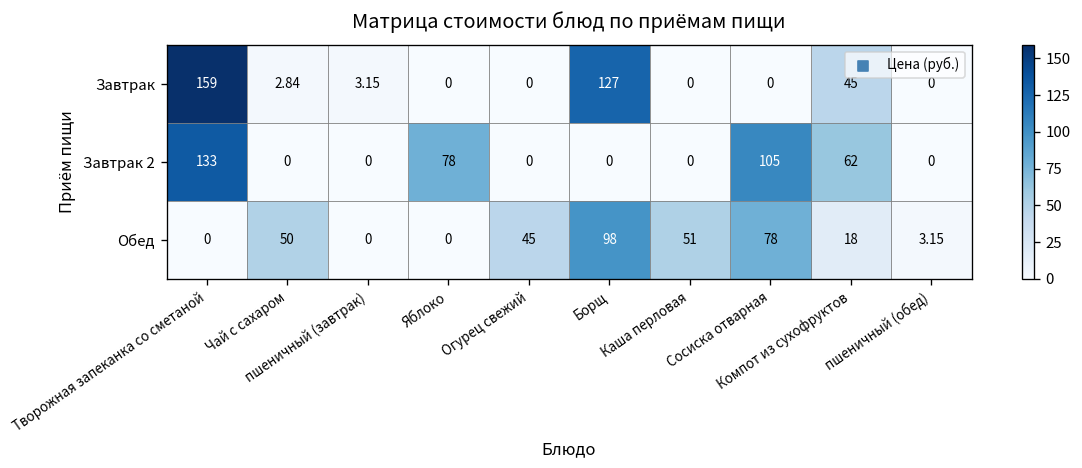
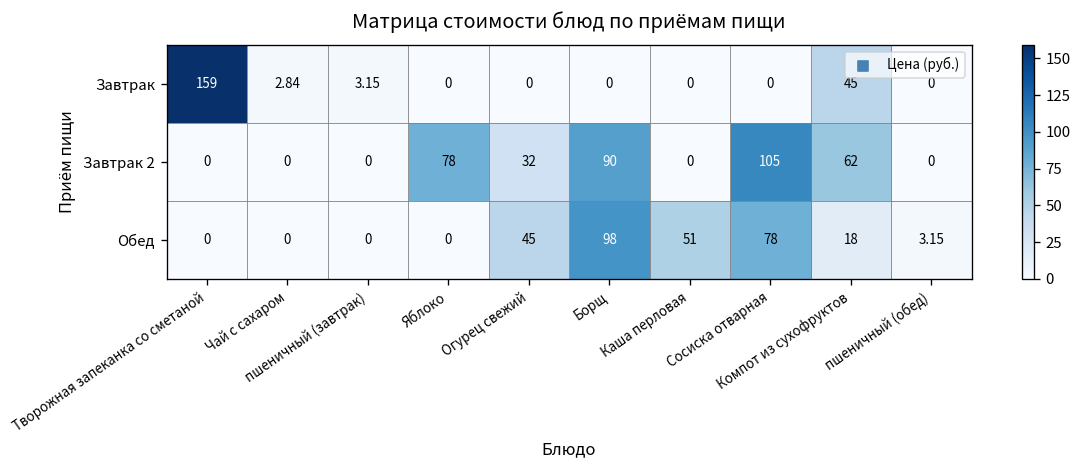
Завтрак, Борщ: 127 -> 0
Завтрак 2, Творожная запеканка со сметаной: 133 -> 0
Завтрак 2, Огурец свежий: 0 -> 32
Завтрак 2, Борщ: 0 -> 90
Обед, Чай с сахаром: 50 -> 0
